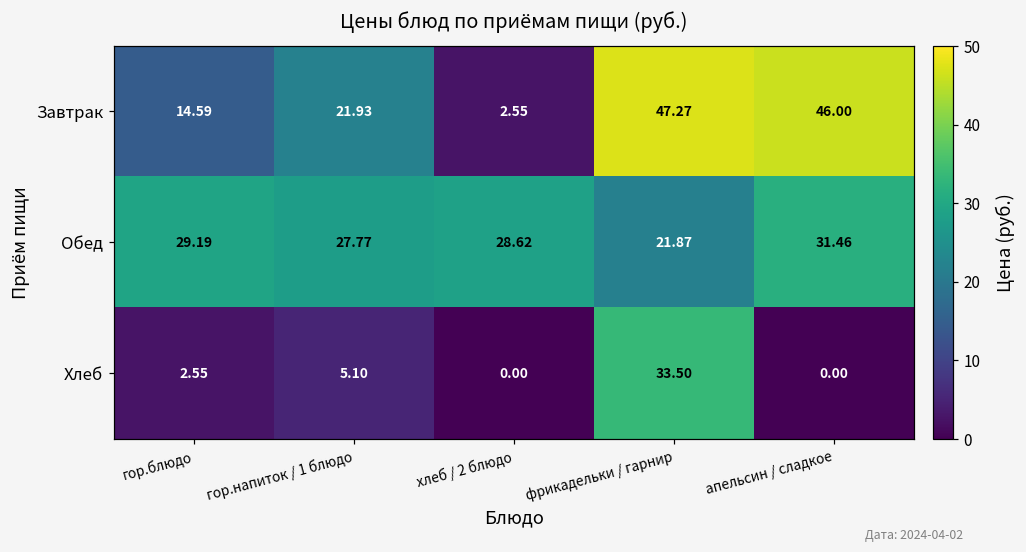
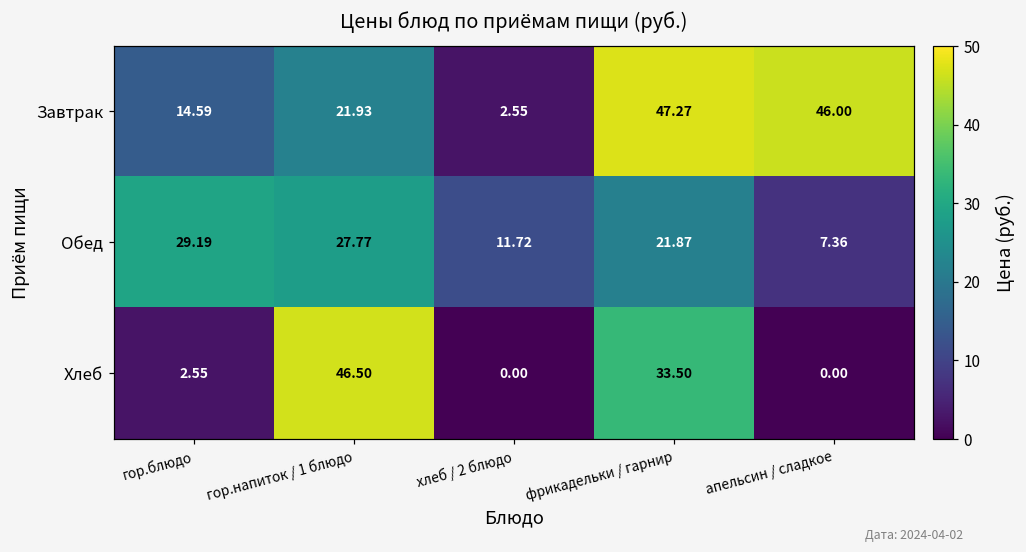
Обед, хлеб / 2 блюдо: 28.62 -> 11.72
Обед, апельсин / сладкое: 31.46 -> 7.36
Хлеб, гор.напиток / 1 блюдо: 5.10 -> 46.50
